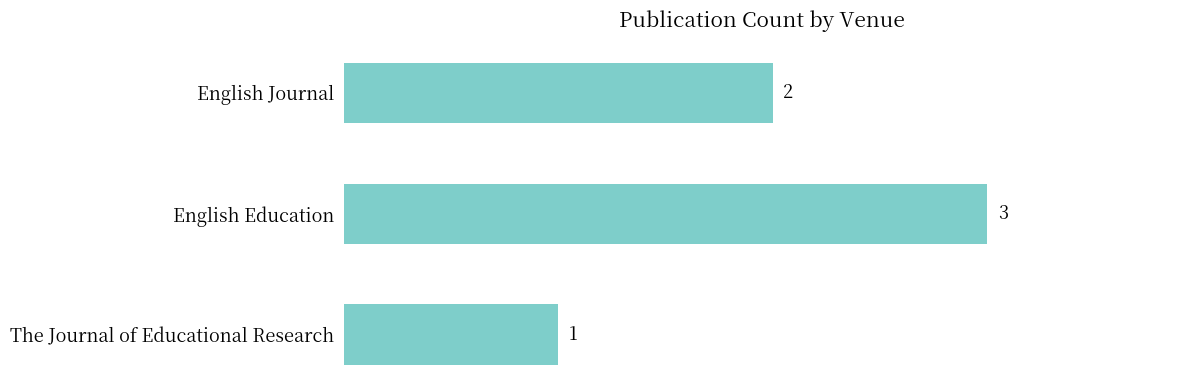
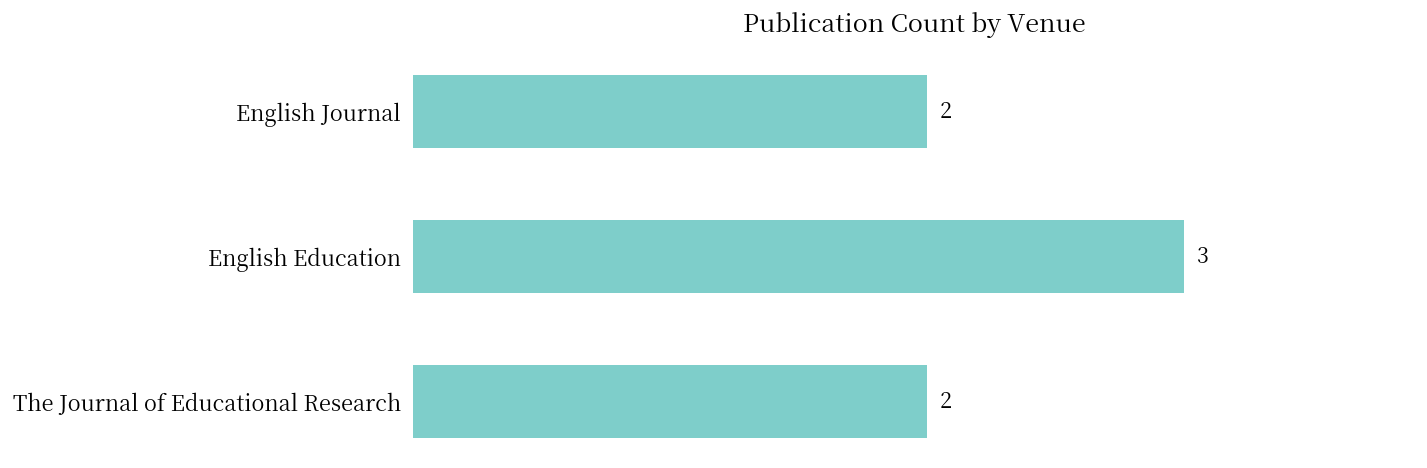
The Journal of Educational Research: 1 -> 2
